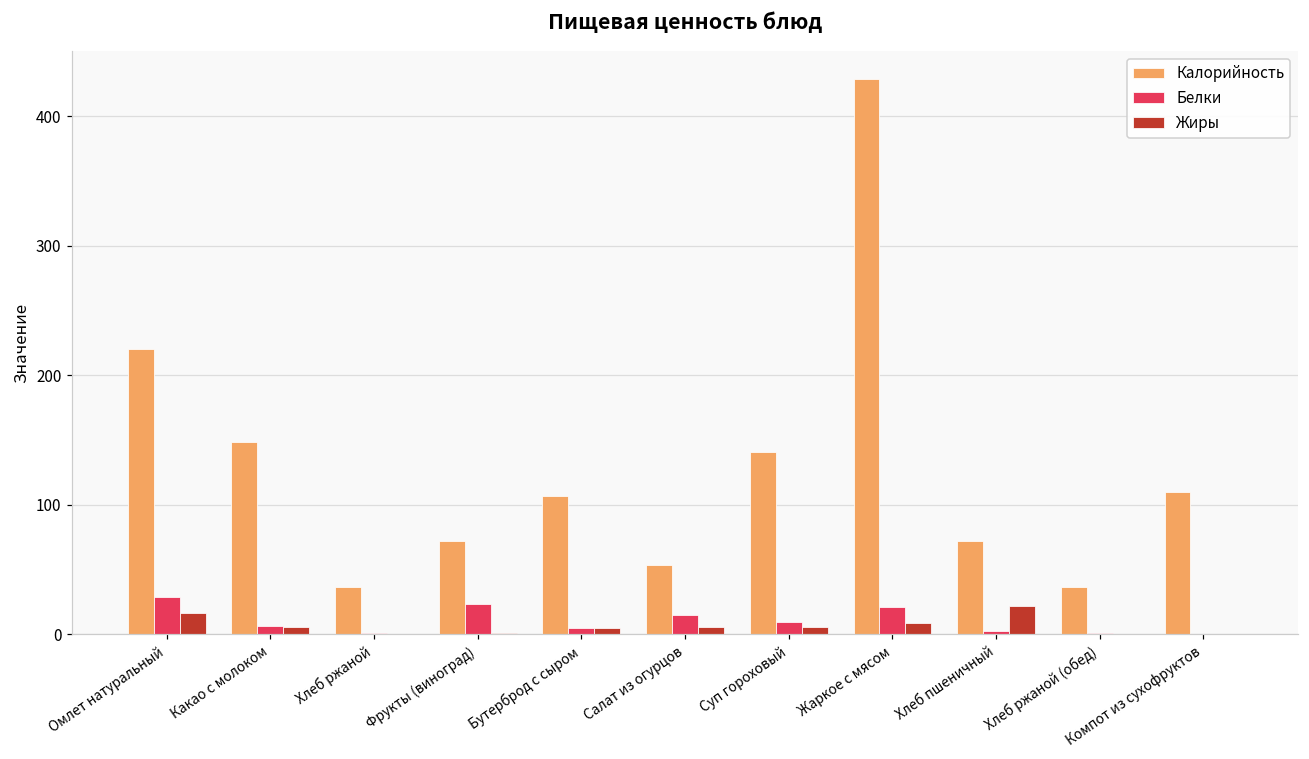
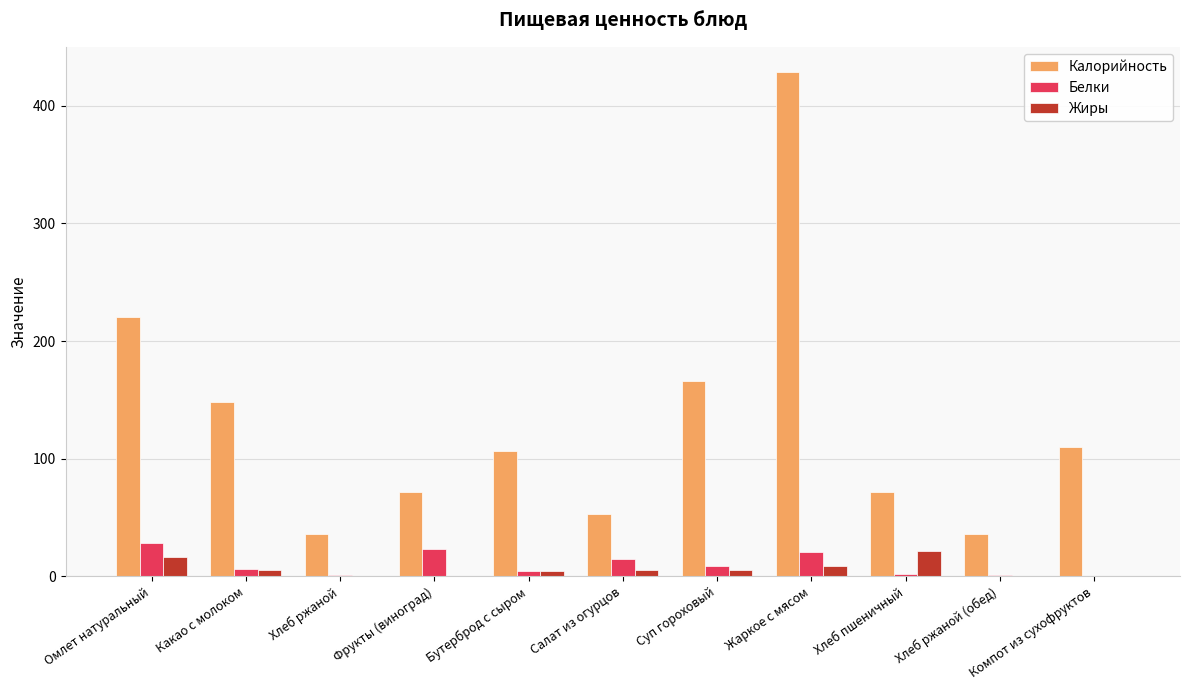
Калорийность, Суп гороховый: 141 -> 166
